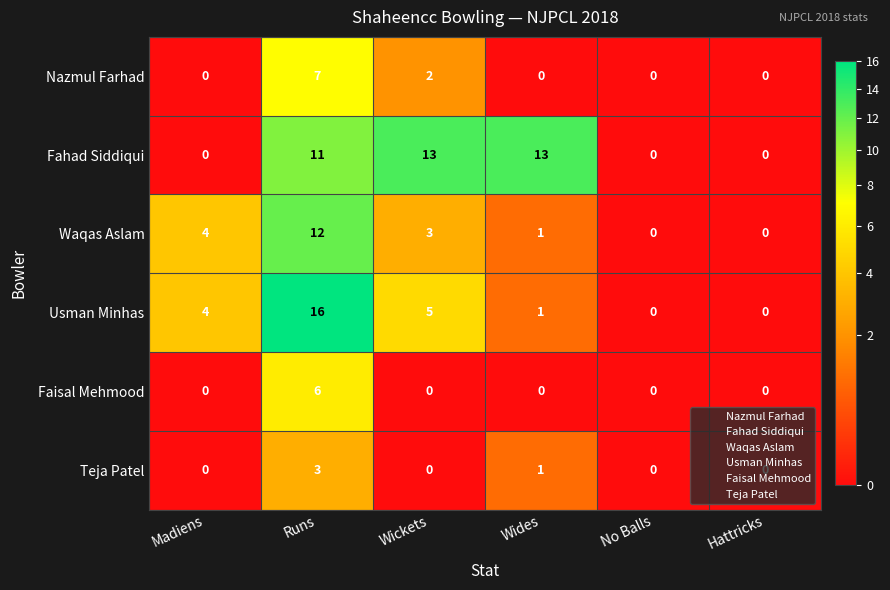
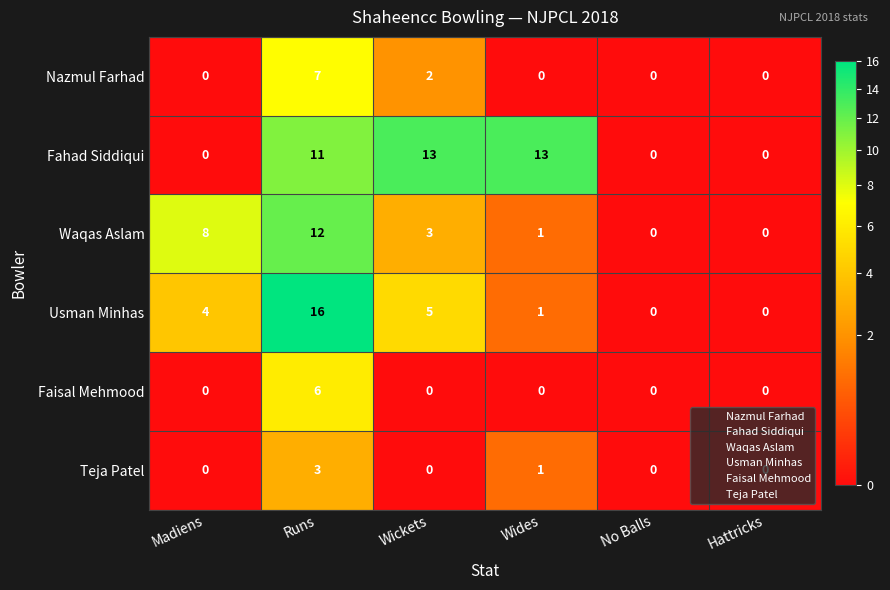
Waqas Aslam, Madiens: 4 -> 8
